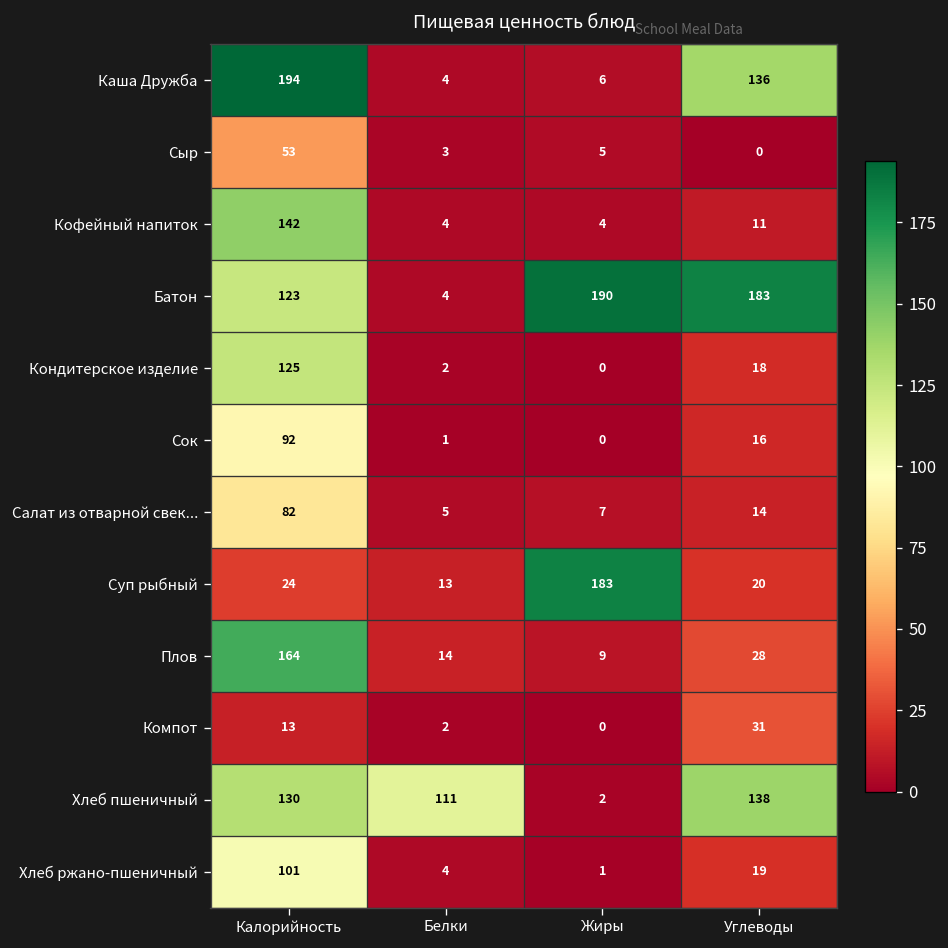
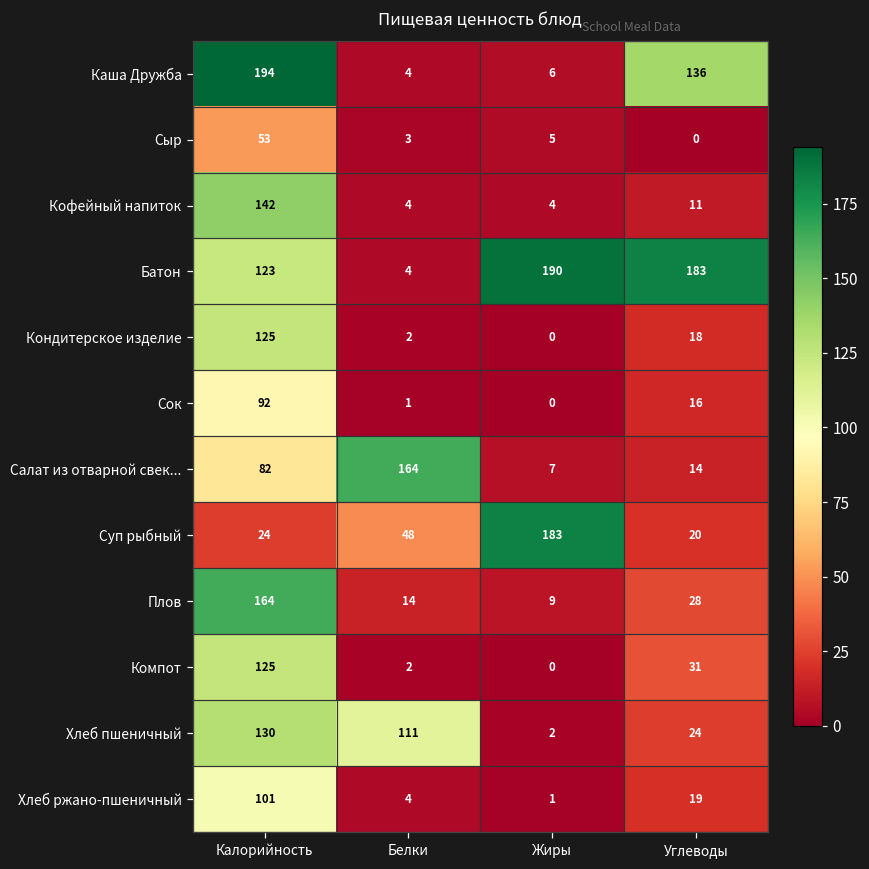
Салат из отварной свек..., Белки: 5 -> 164
Суп рыбный, Белки: 13 -> 48
Компот, Калорийность: 13 -> 125
Хлеб пшеничный, Углеводы: 138 -> 24
